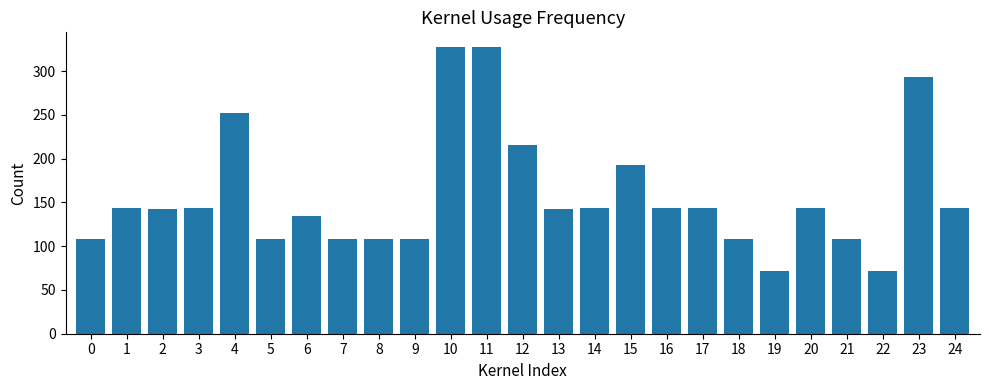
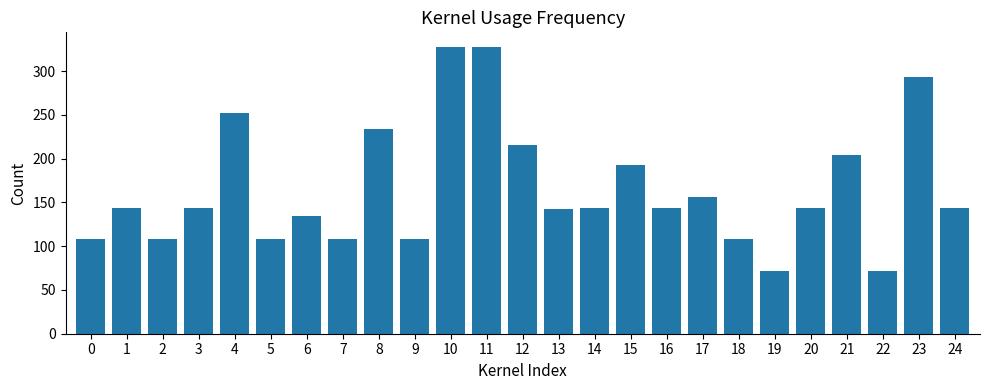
2: 140 -> 110
8: 110 -> 230
17: 140 -> 160
21: 110 -> 200
